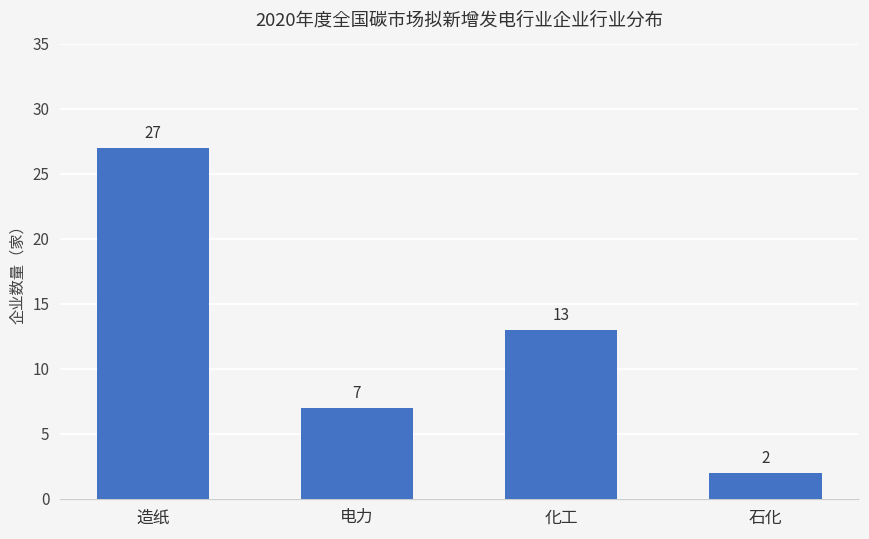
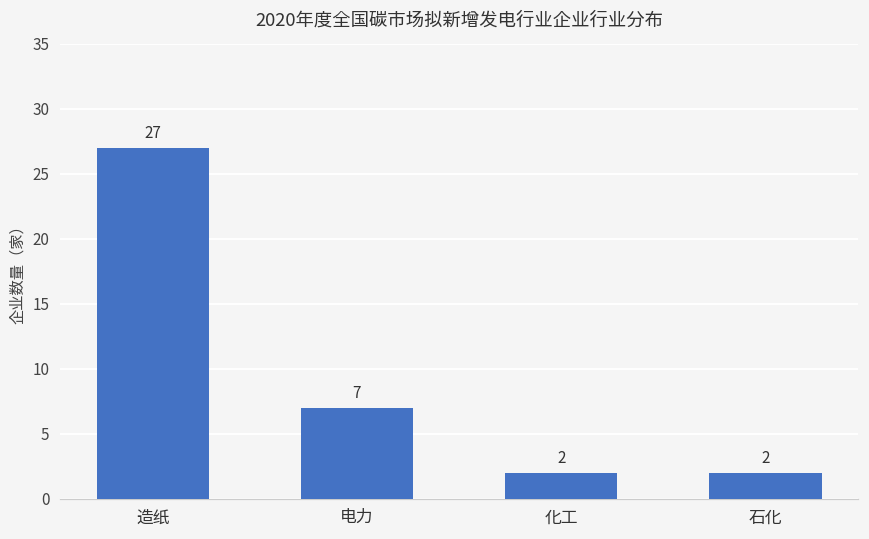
化工: 13 -> 2
